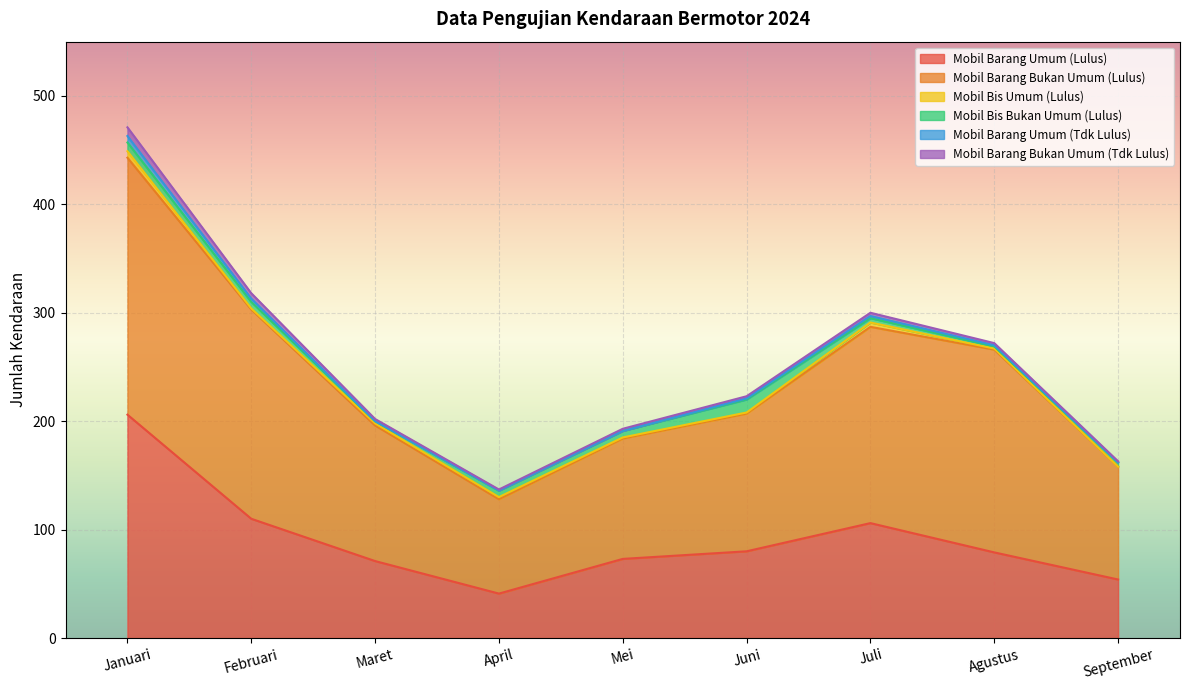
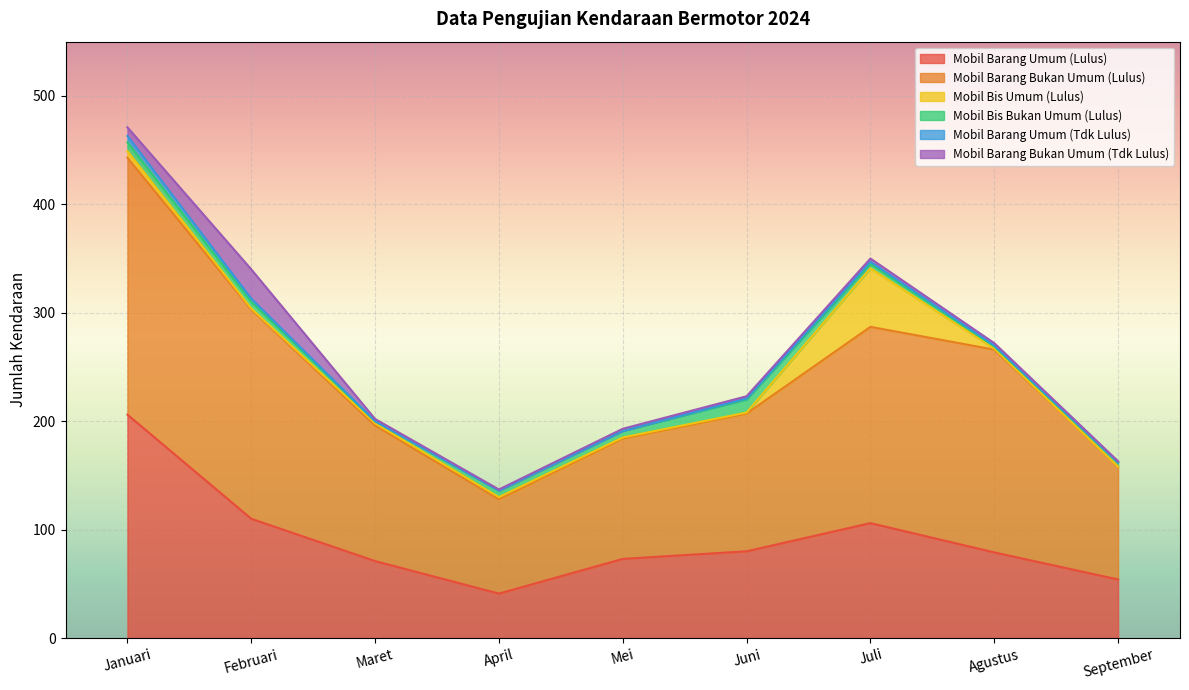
Mobil Barang Bukan Umum (Tdk Lulus), Februari: 5 -> 27
Mobil Bis Umum (Lulus), Juli: 4 -> 54
